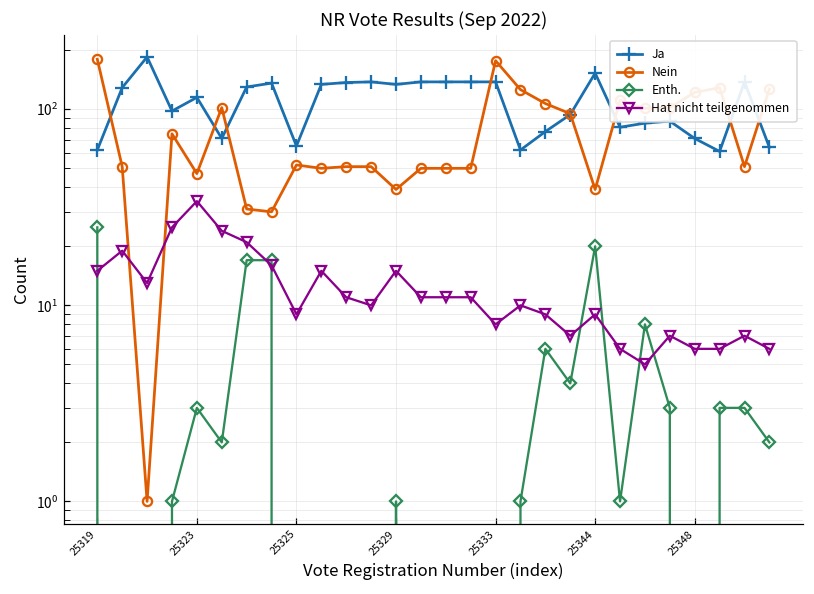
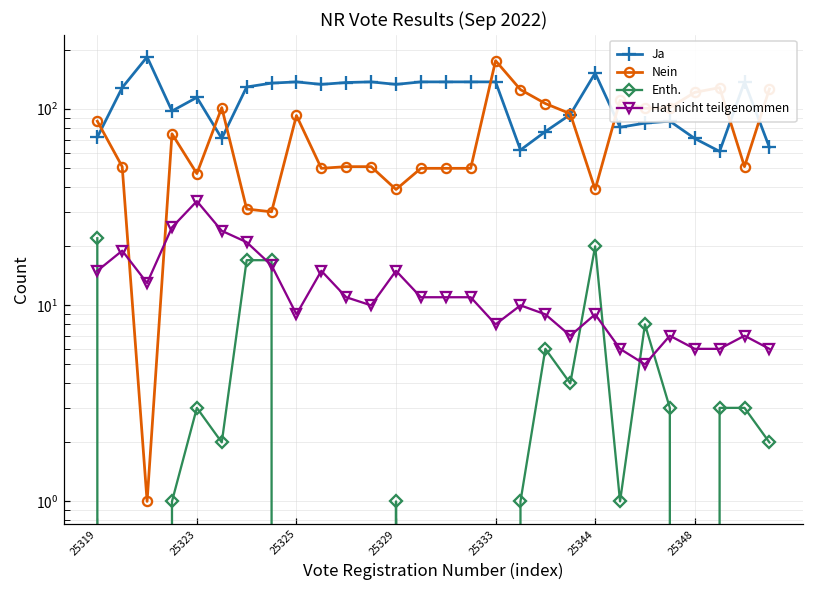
Ja, 25319: 62 -> 72
Nein, 25319: 180 -> 90
Enth., 25319: 25 -> 22
Ja, 25325: 65 -> 140
Nein, 25325: 52 -> 90
